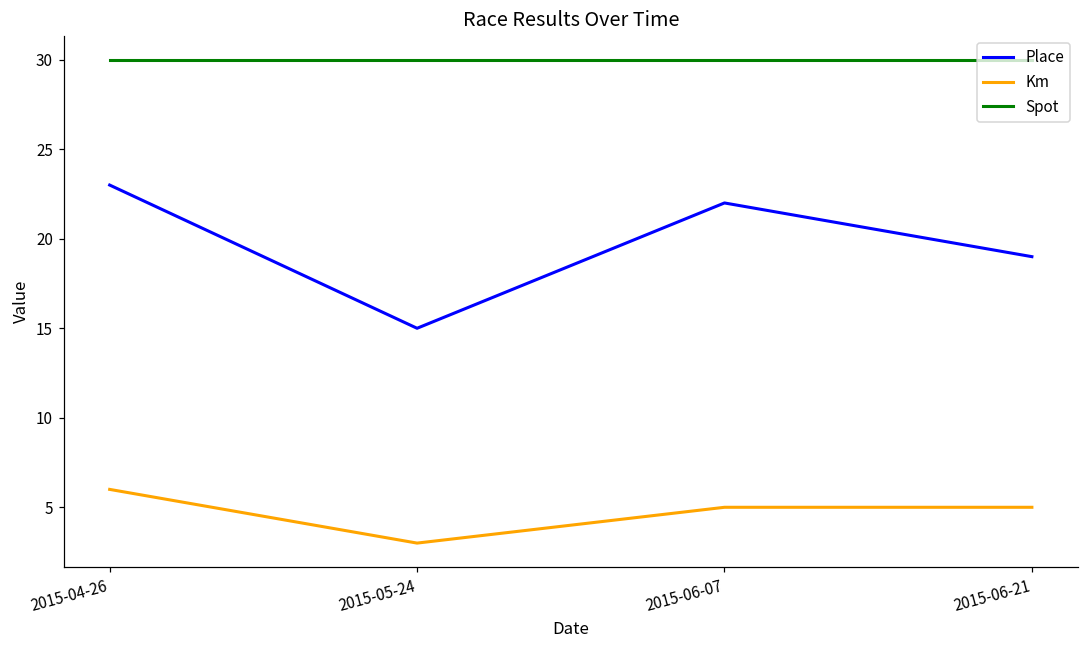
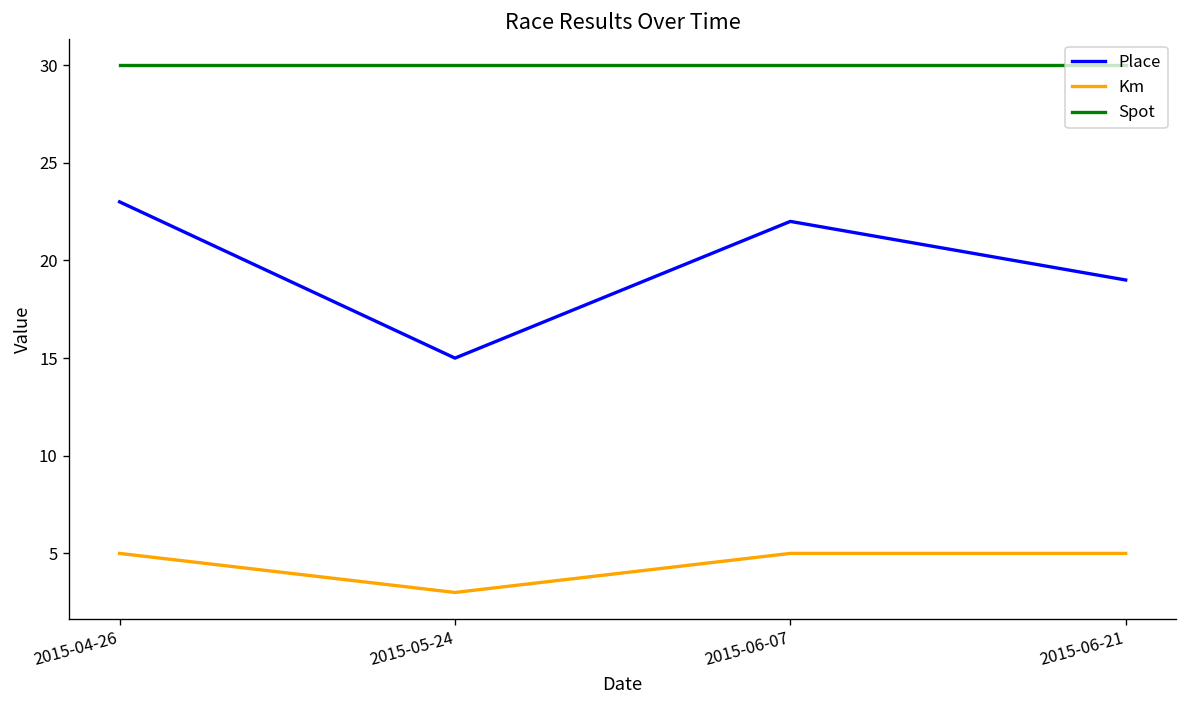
Km, 2015-04-26: 6 -> 5
